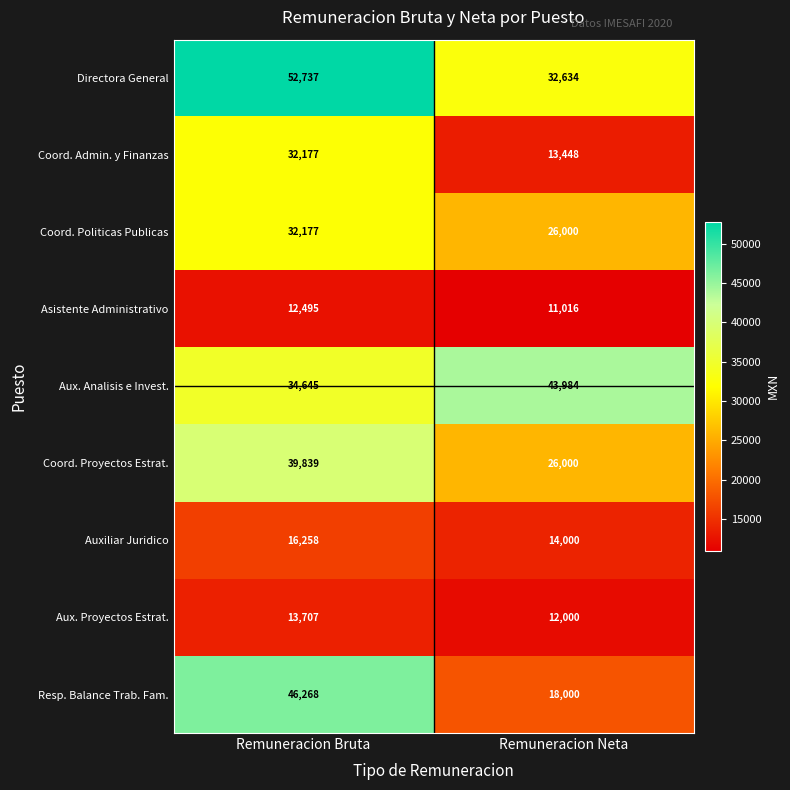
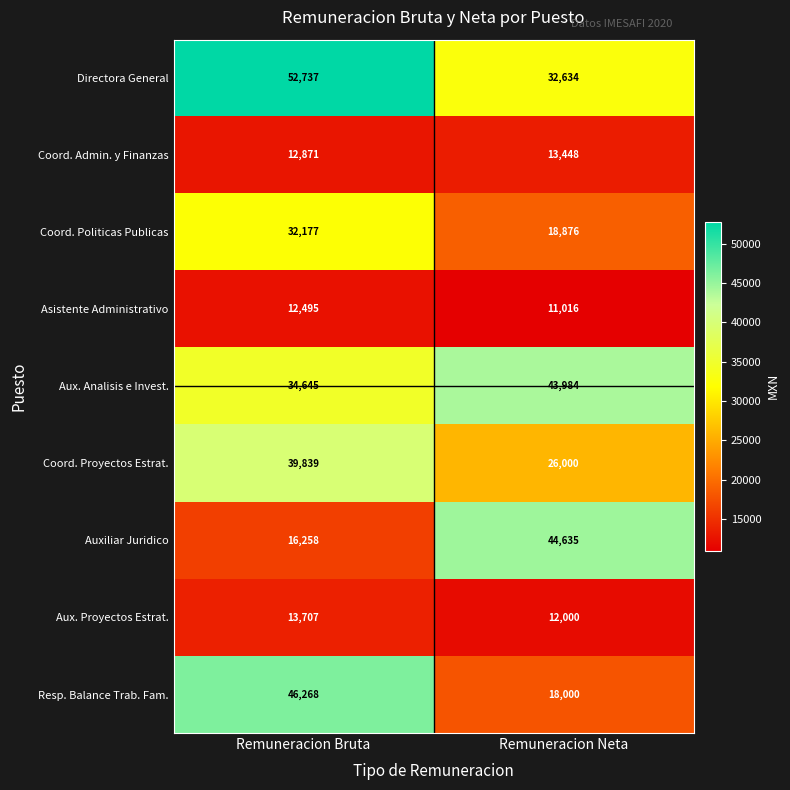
Coord. Admin. y Finanzas, Remuneracion Bruta: 32,177 -> 12,871
Coord. Politicas Publicas, Remuneracion Neta: 26,000 -> 18,876
Auxiliar Juridico, Remuneracion Neta: 14,000 -> 44,635
